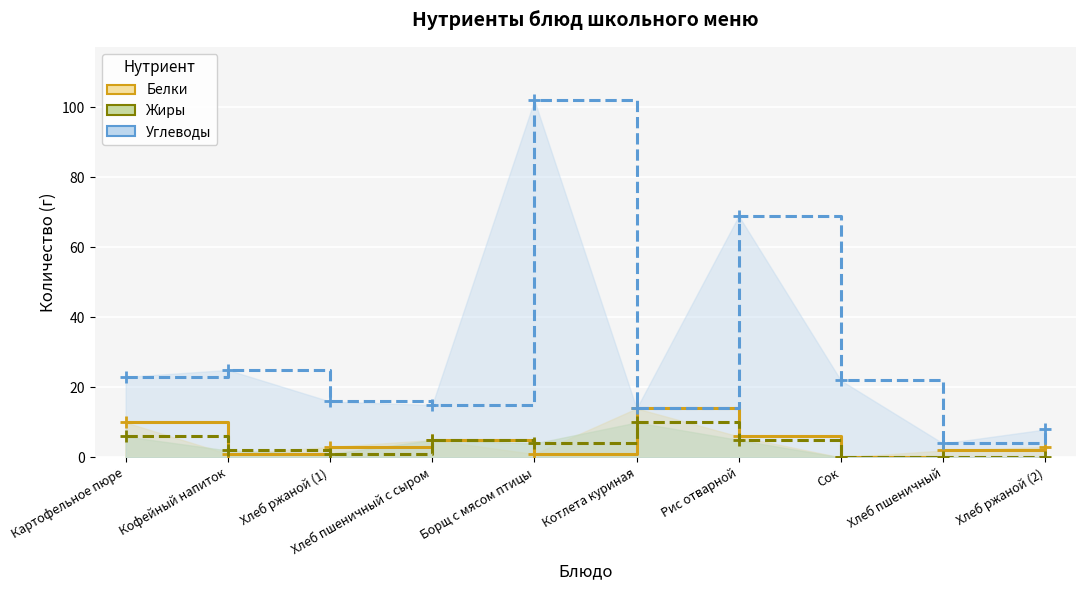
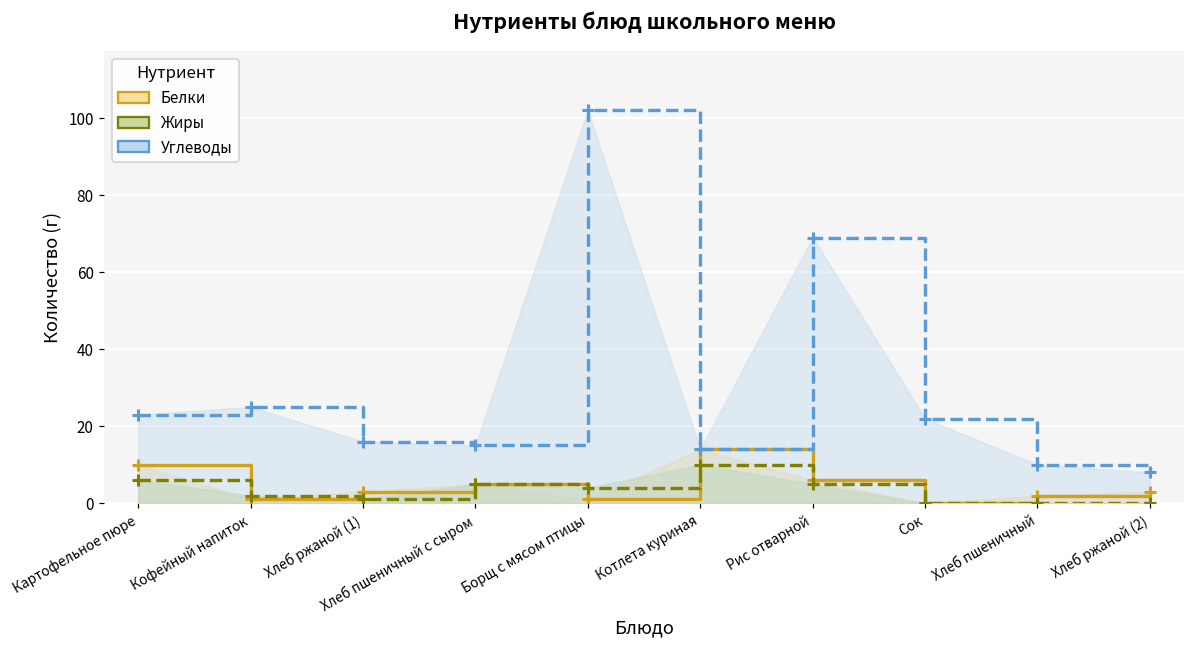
Углеводы, Хлеб пшеничный: 4 -> 10
